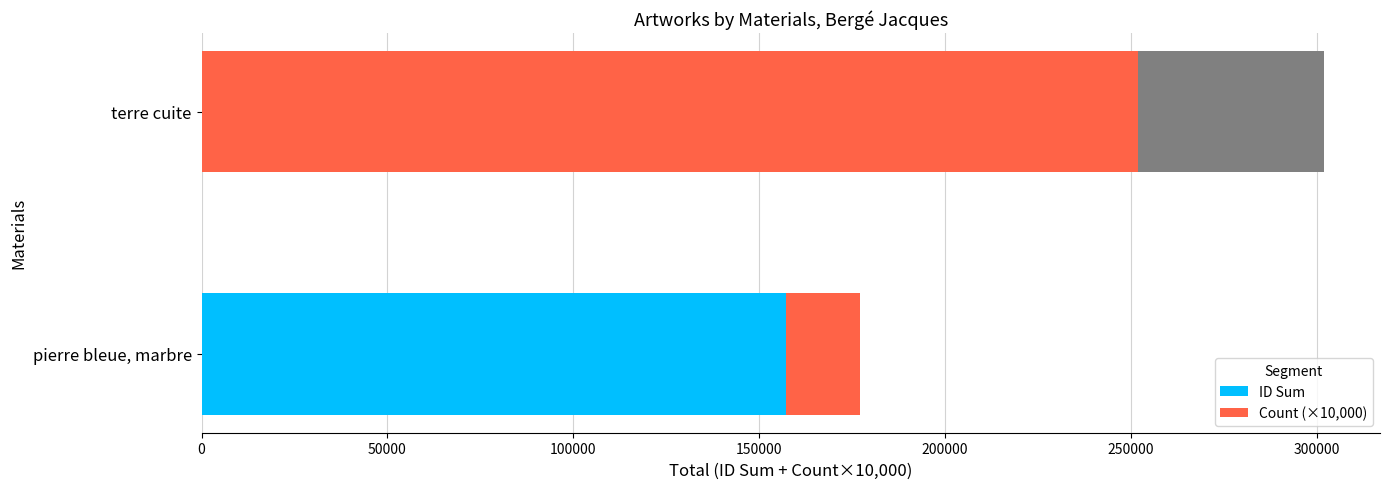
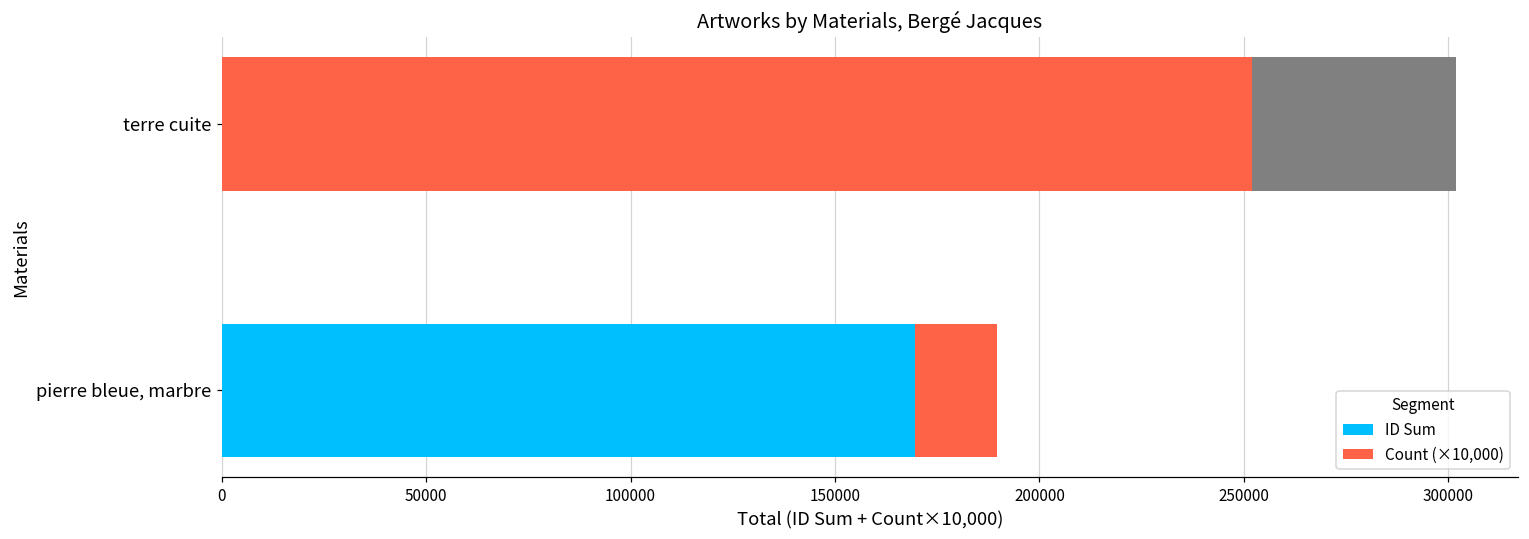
ID Sum, pierre bleue, marbre: 157000 -> 170000
